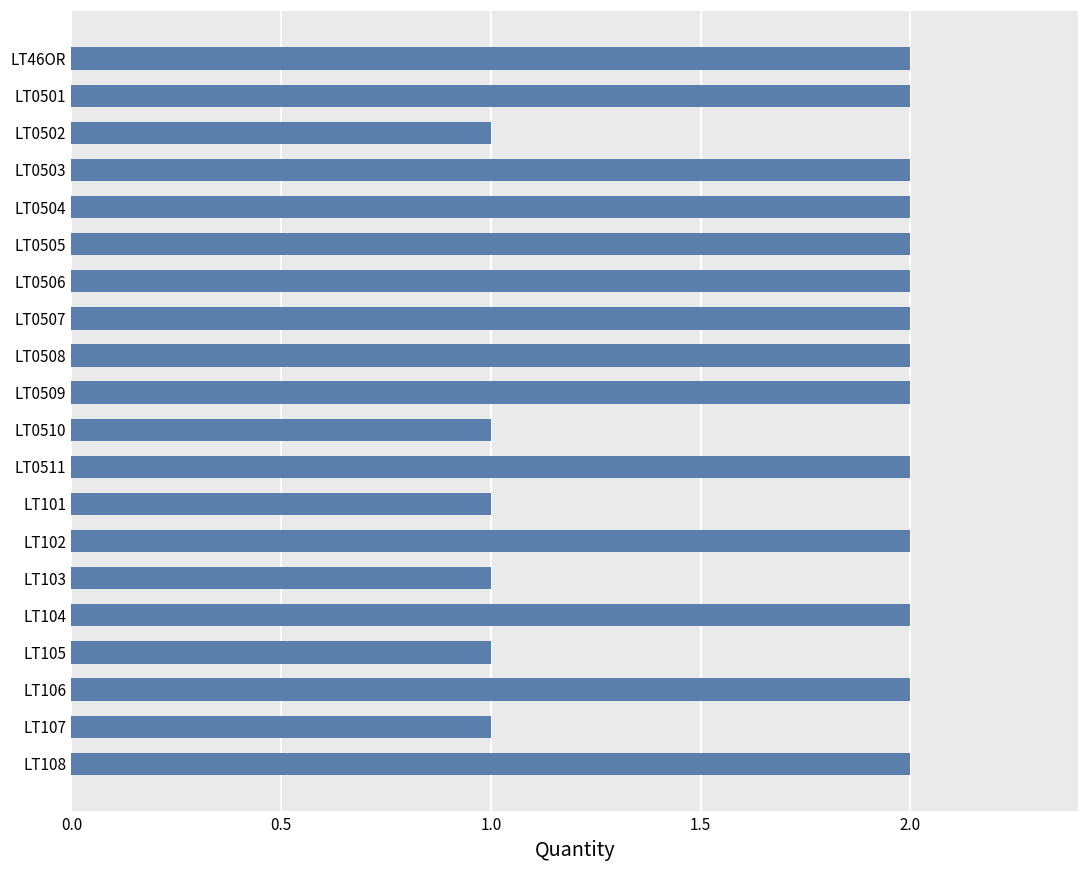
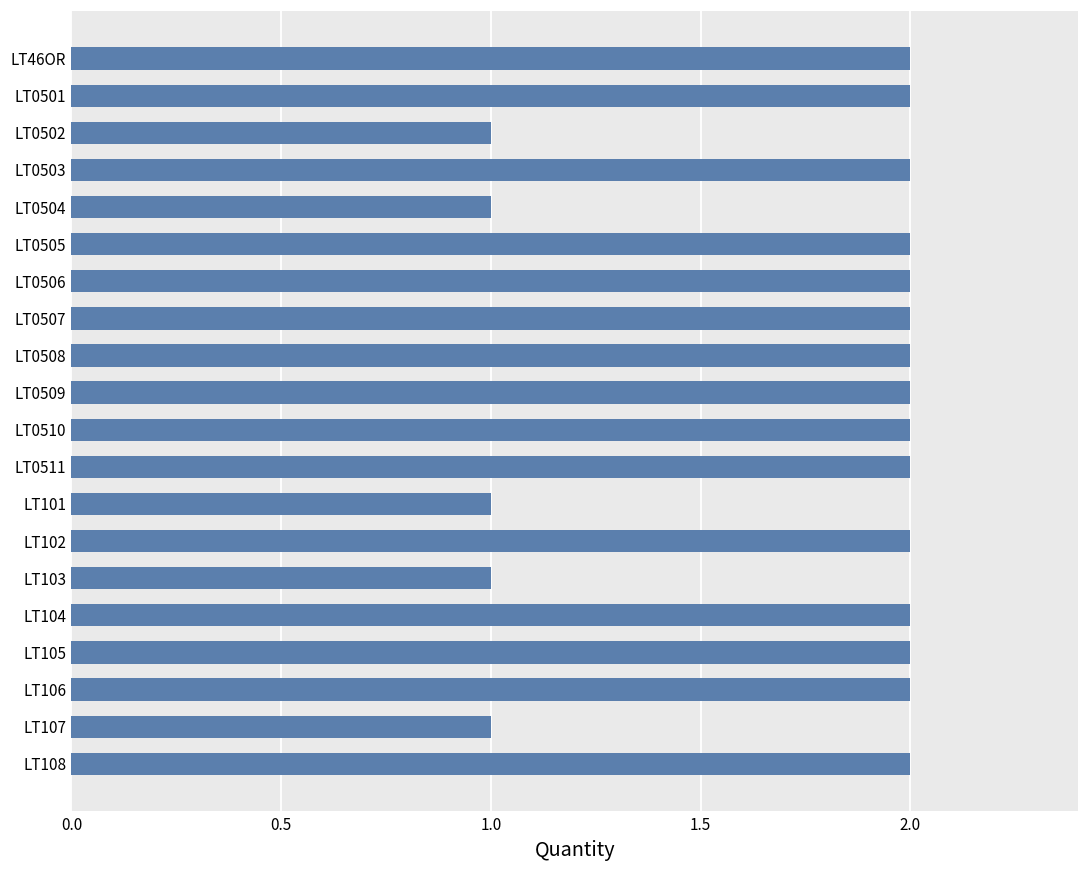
LT0504: 2 -> 1
LT0510: 1 -> 2
LT105: 1 -> 2
